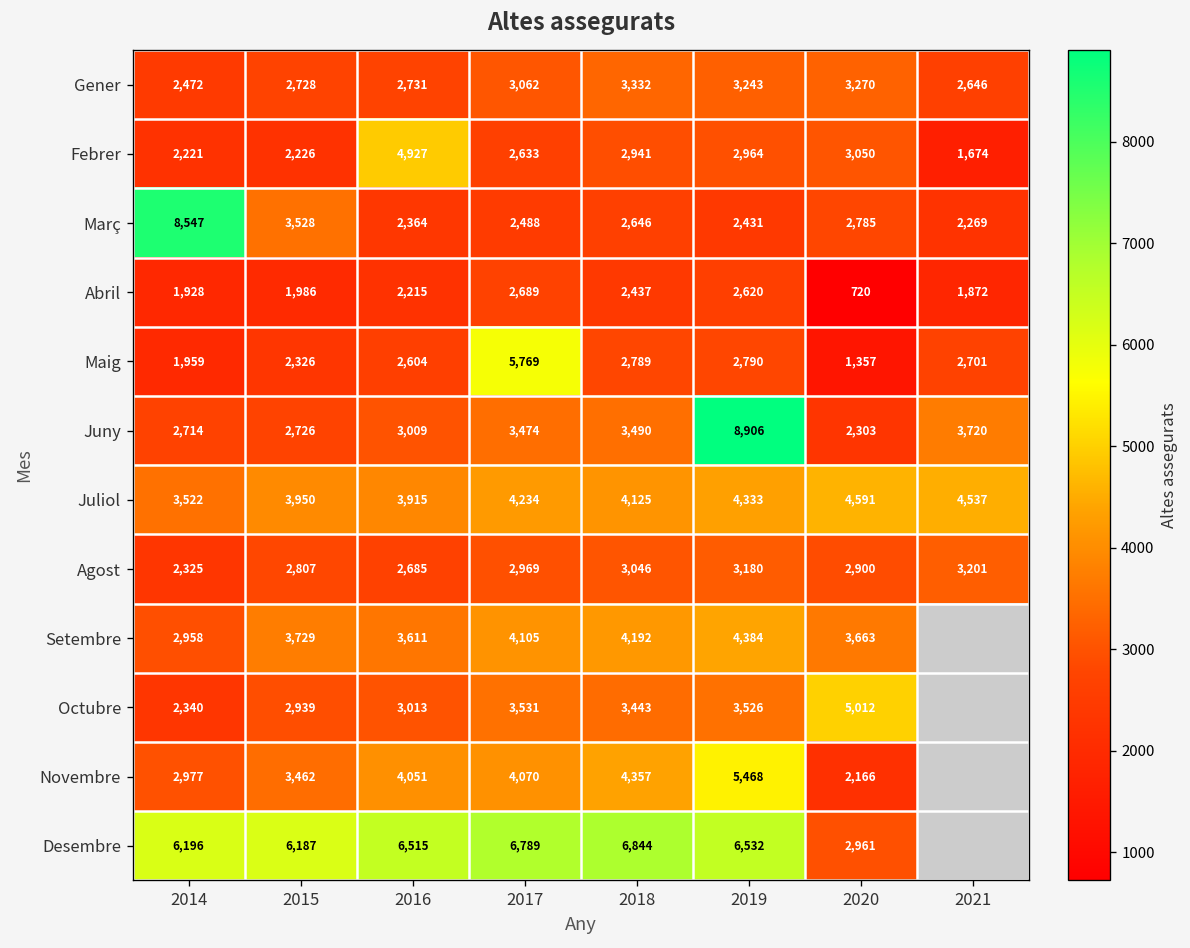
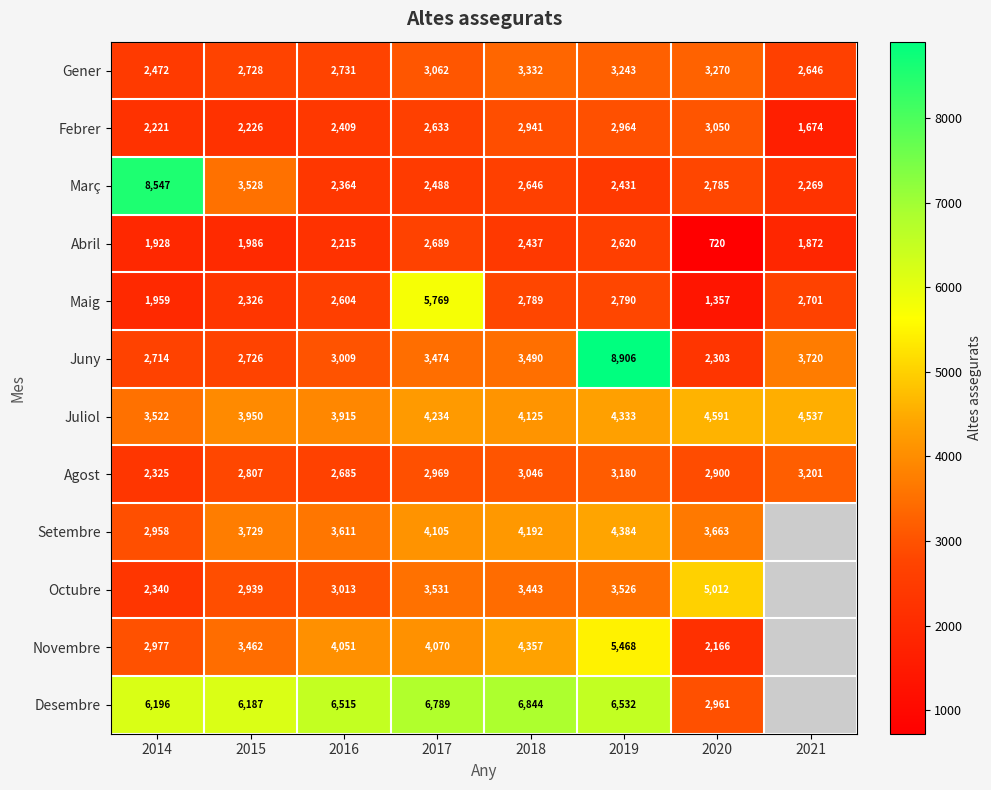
Febrer, 2016: 4,927 -> 2,409
